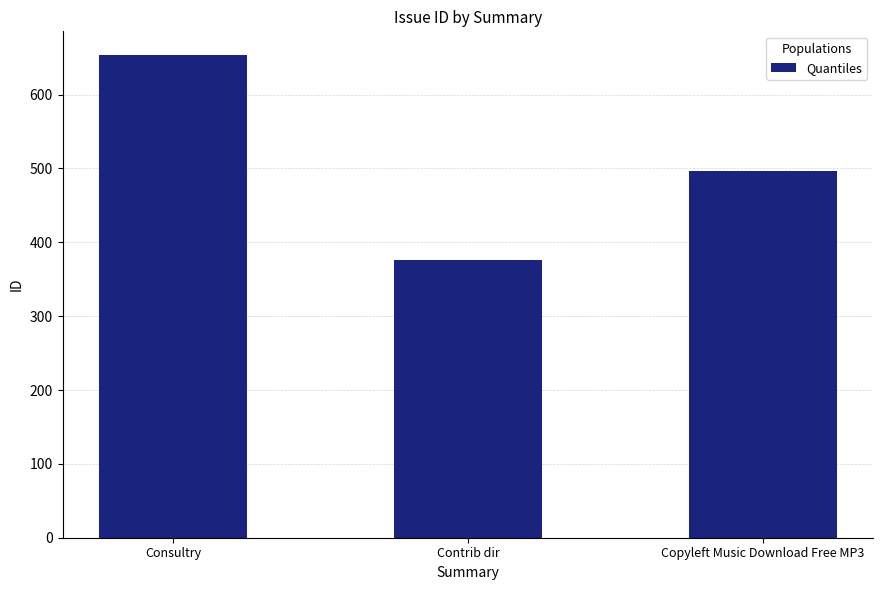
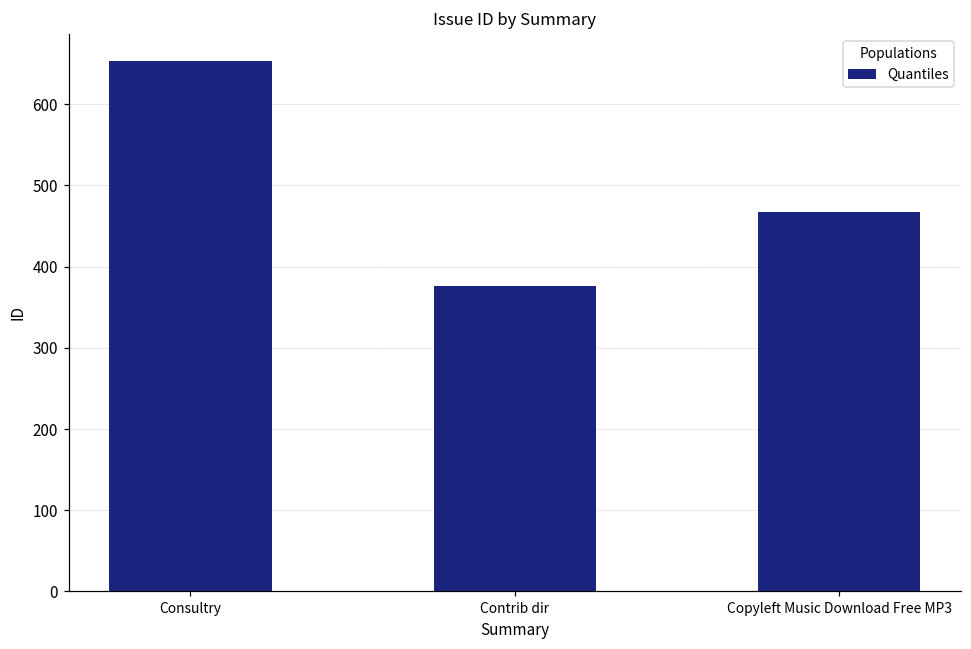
Copyleft Music Download Free MP3: 500 -> 470
